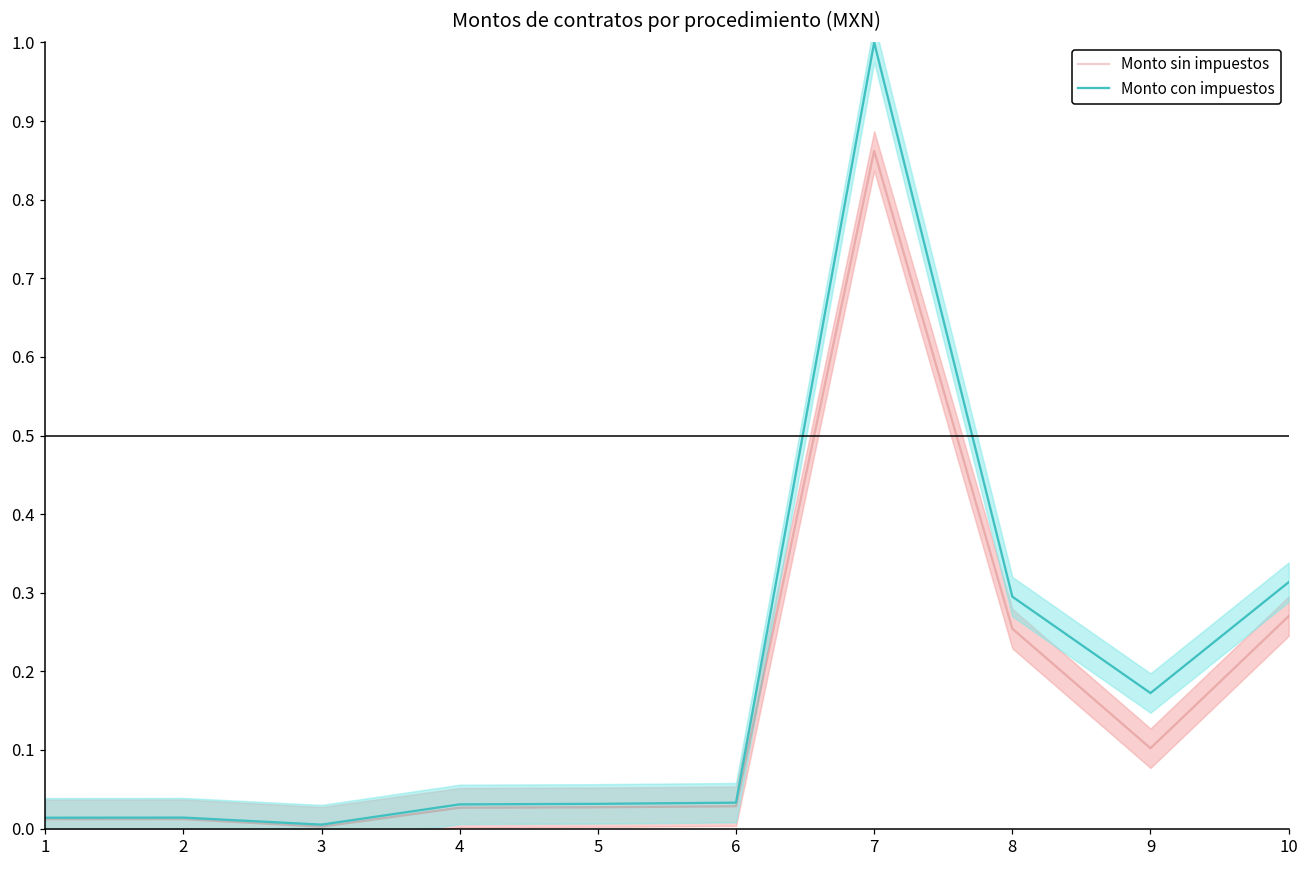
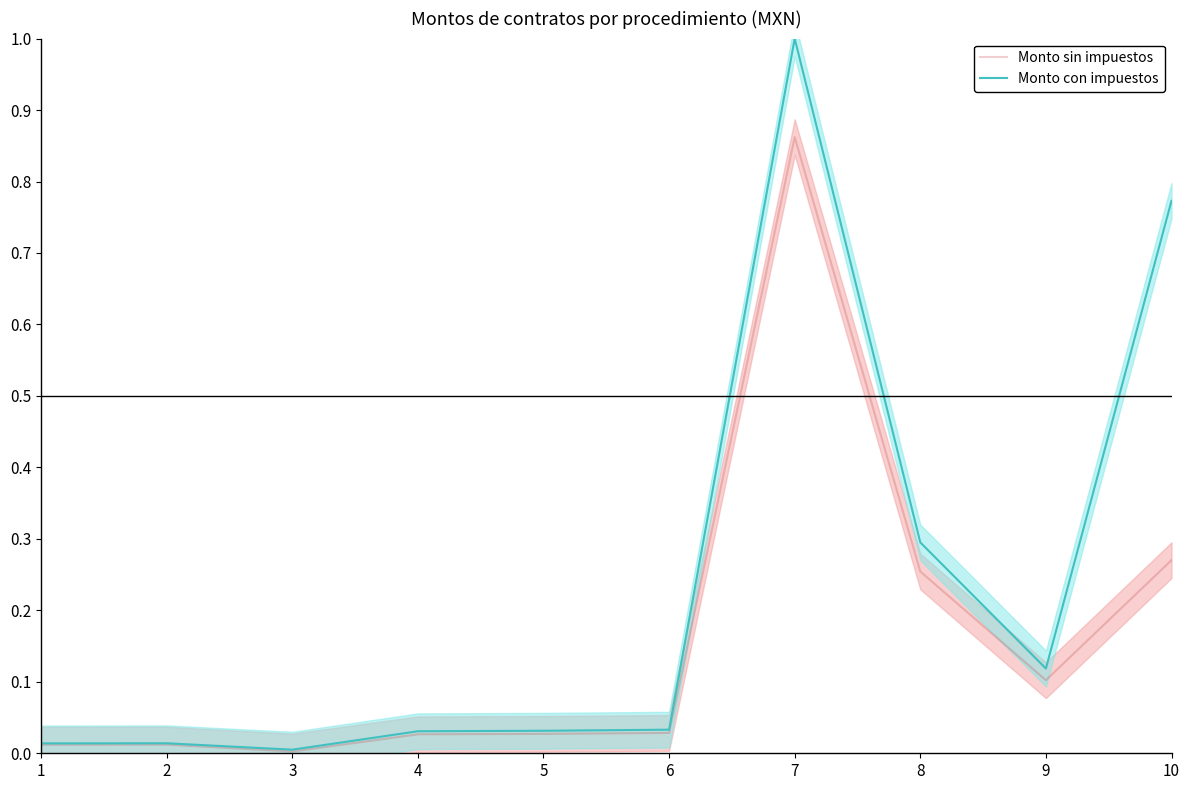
Monto con impuestos, 9: 0.17 -> 0.12
Monto con impuestos, 10: 0.31 -> 0.77
